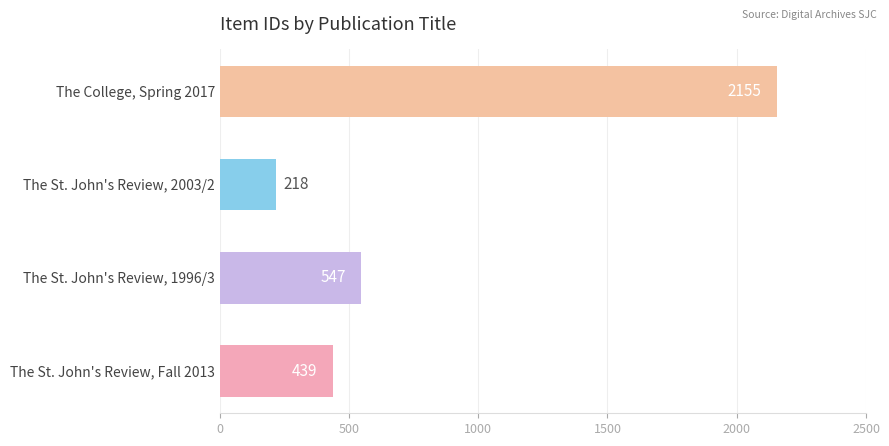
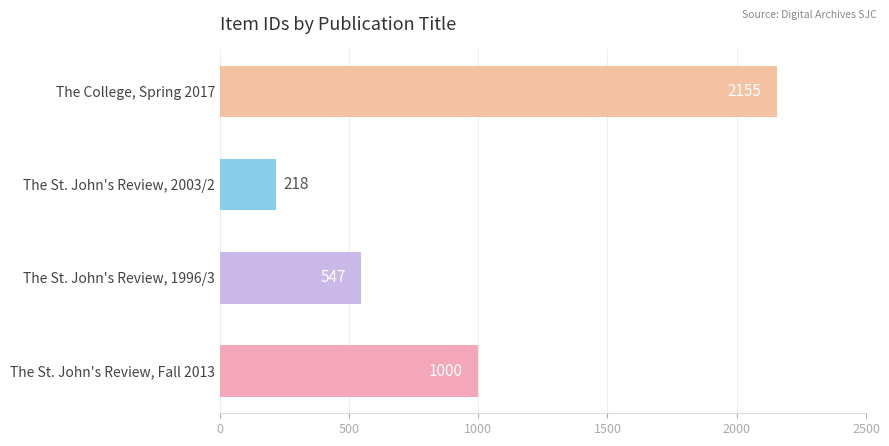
The St. John's Review, Fall 2013: 439 -> 1000
